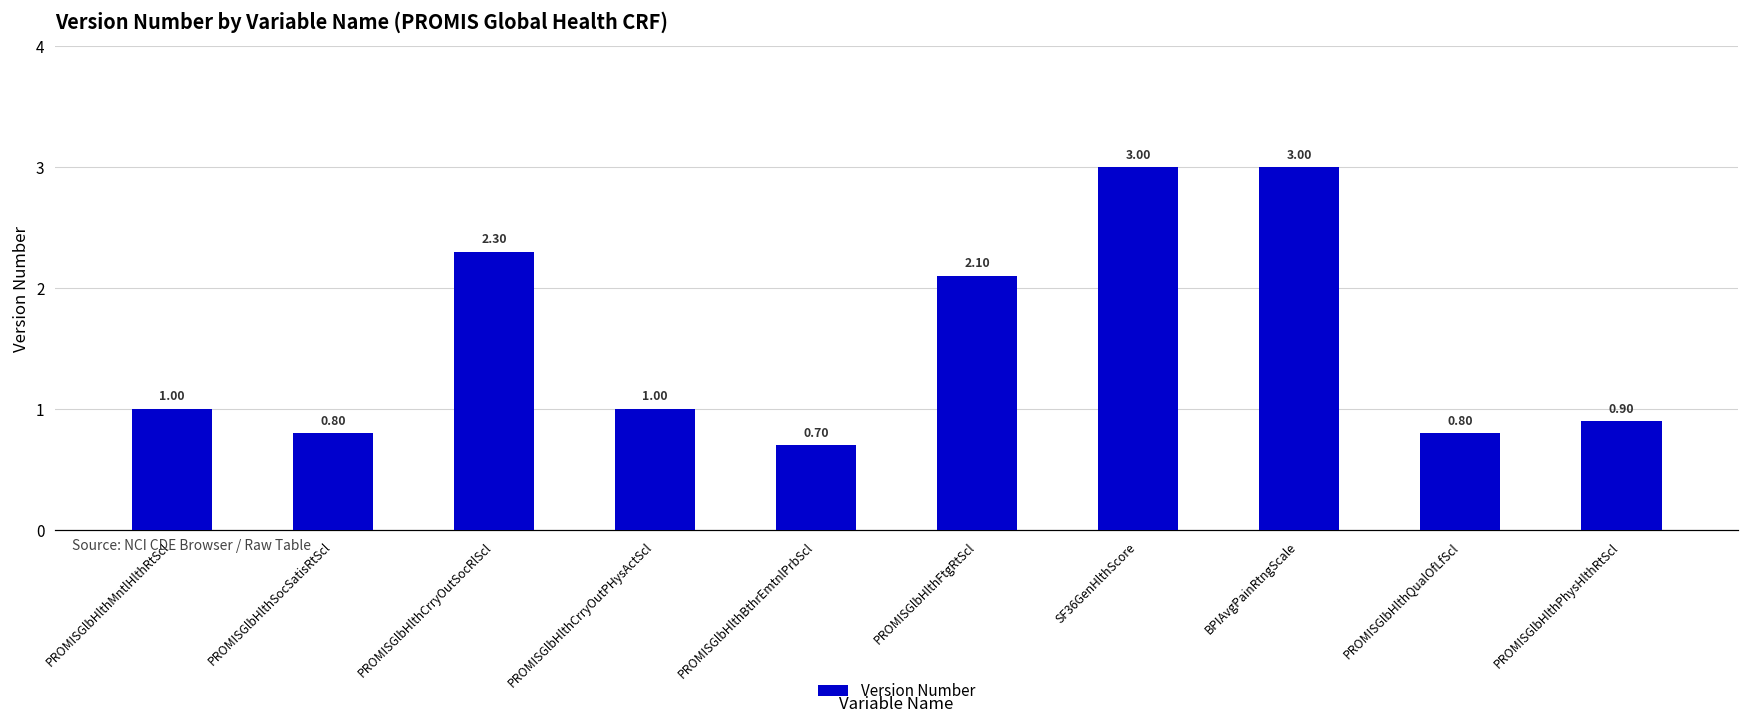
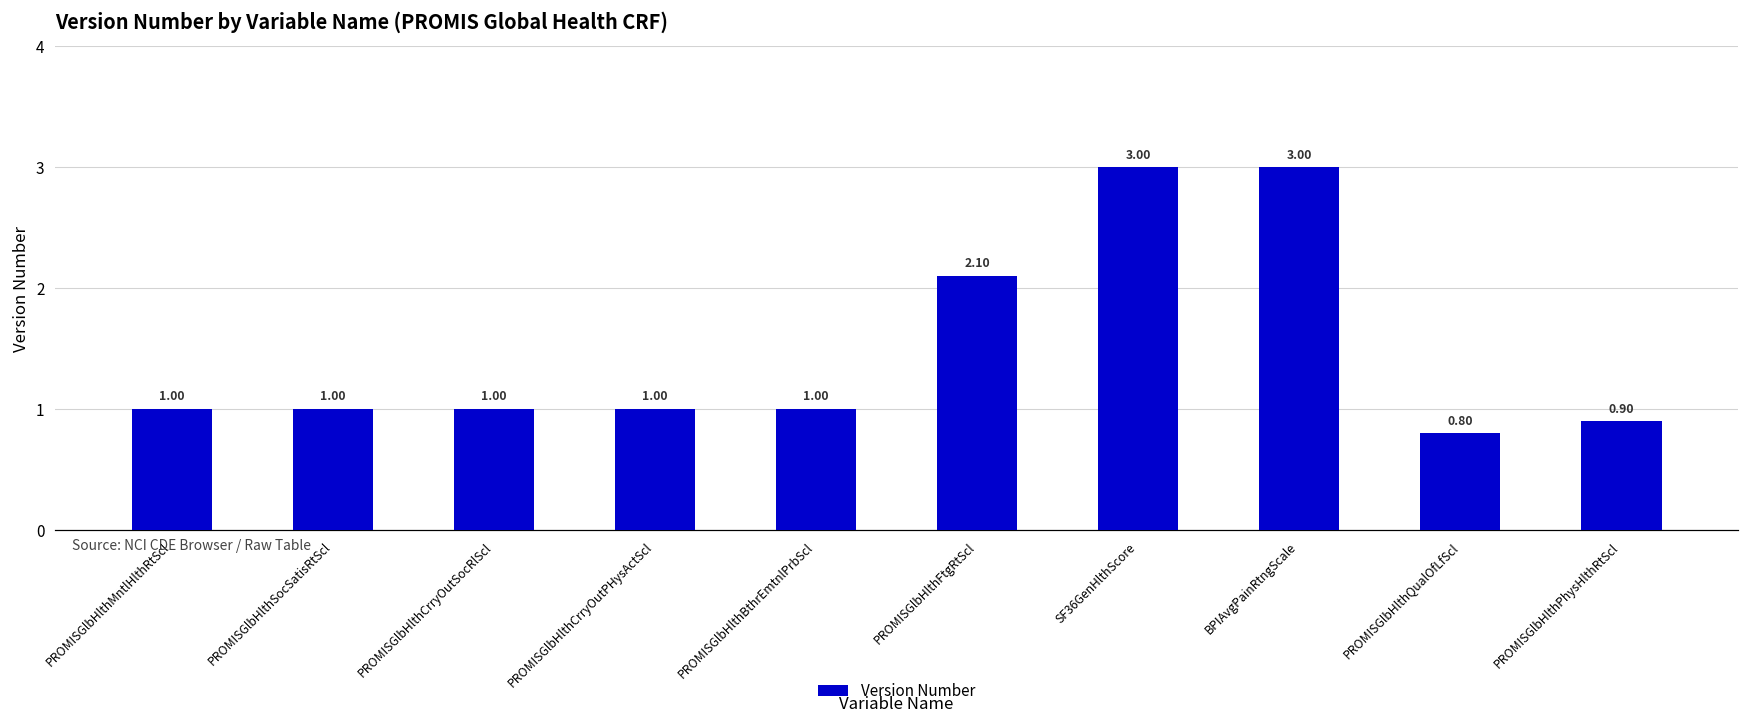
PROMISGlbHlthSocSatisRtScl: 0.80 -> 1.00
PROMISGlbHlthCrryOutSocRlScl: 2.30 -> 1.00
PROMISGlbHlthBthrEmtnlPrbScl: 0.70 -> 1.00
